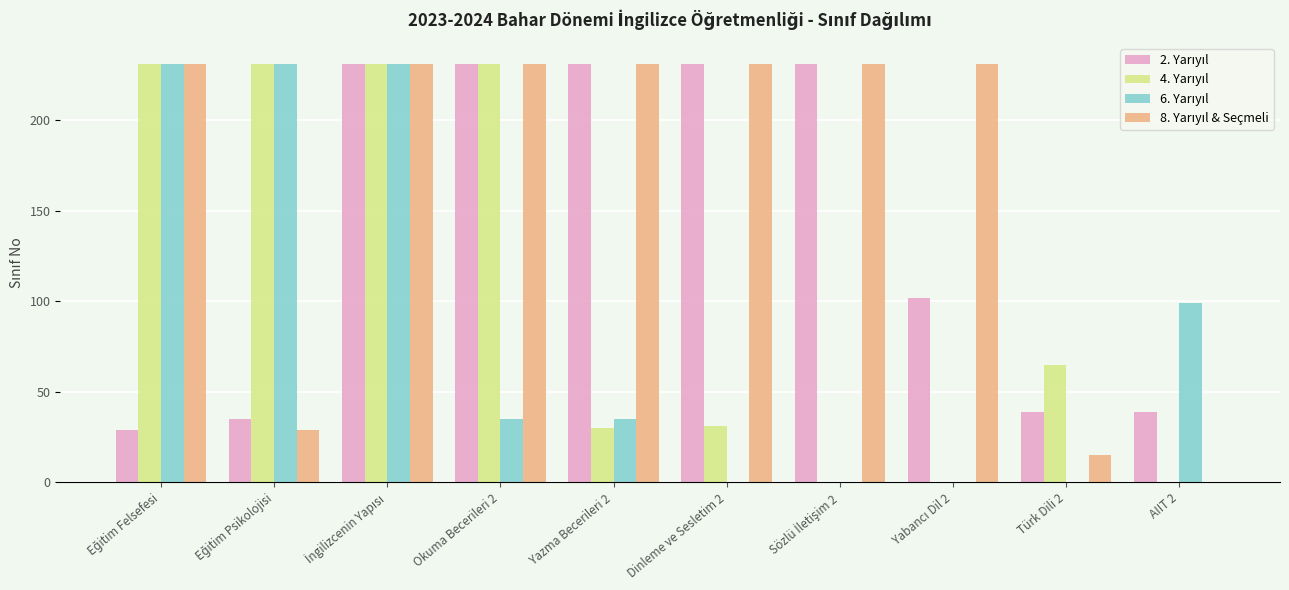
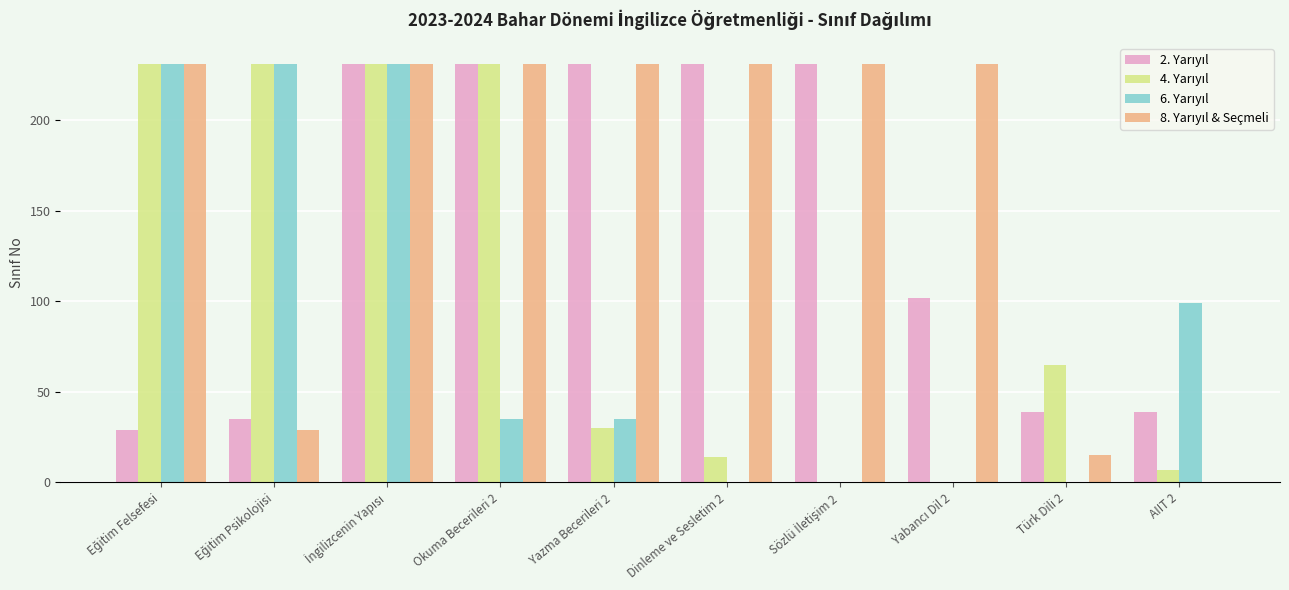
4. Yarıyıl, Dinleme ve Sesletim 2: 31 -> 14
4. Yarıyıl, AIIT 2: 0 -> 7
